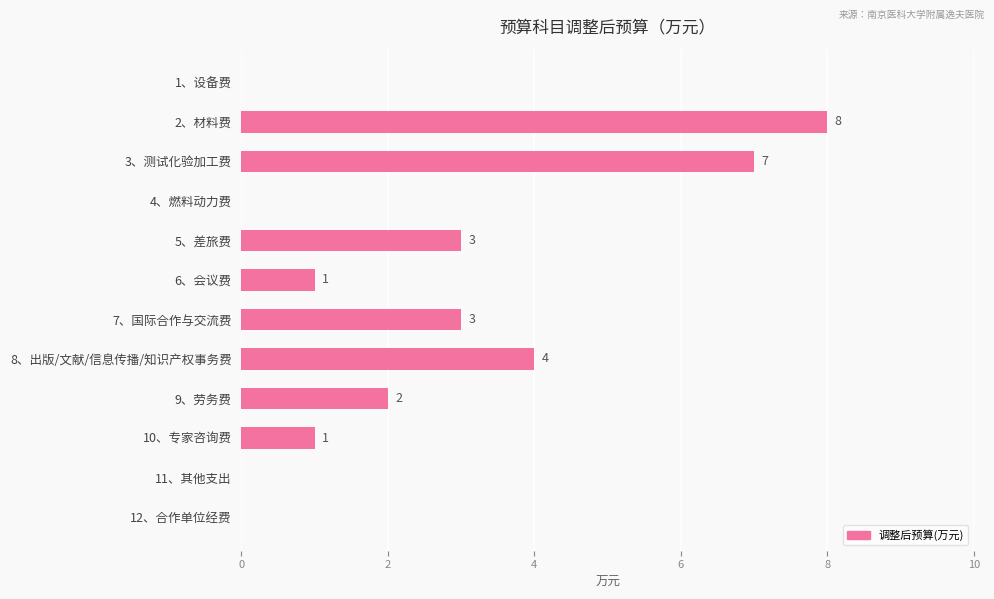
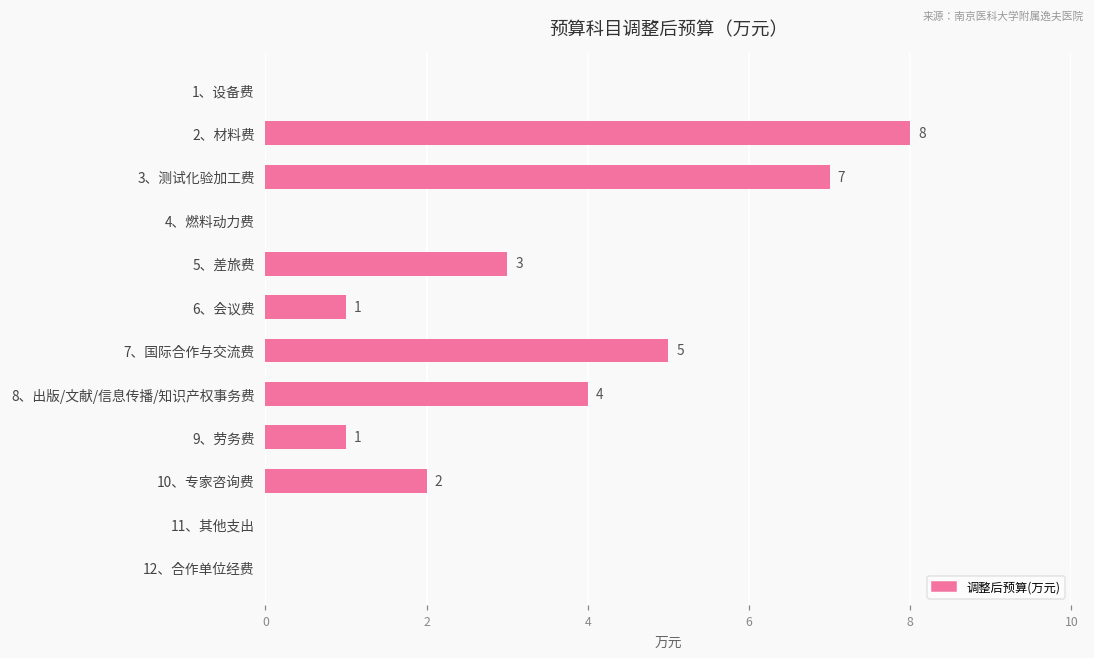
7、国际合作与交流费: 3 -> 5
9、劳务费: 2 -> 1
10、专家咨询费: 1 -> 2
